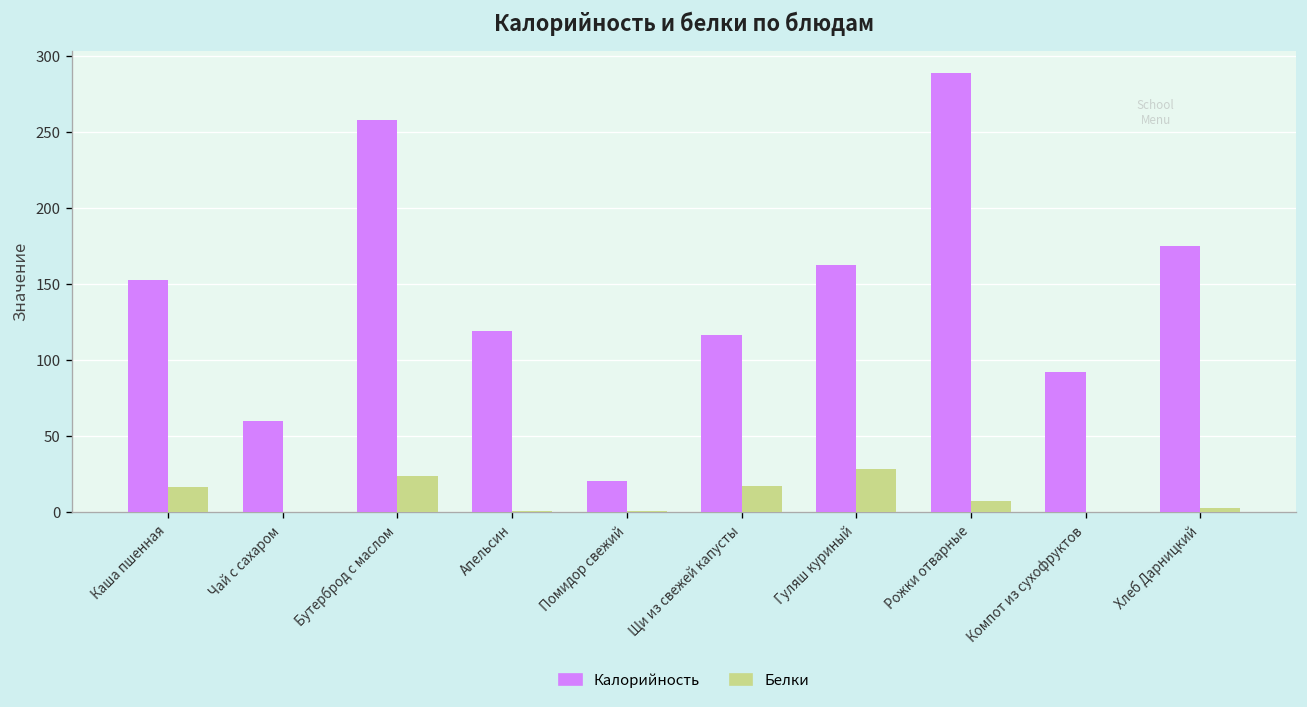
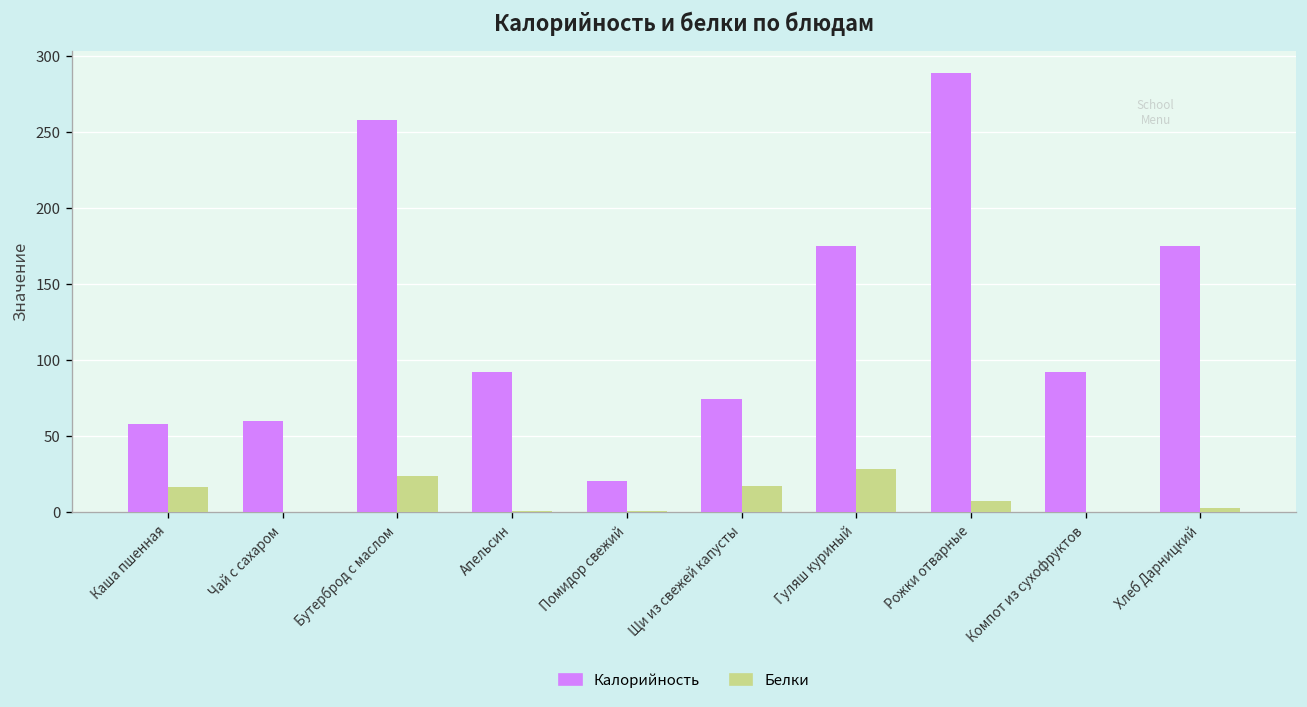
Калорийность, Каша пшенная: 153 -> 58
Калорийность, Апельсин: 119 -> 92
Калорийность, Щи из свежей капусты: 116 -> 74
Калорийность, Гуляш куриный: 163 -> 175
